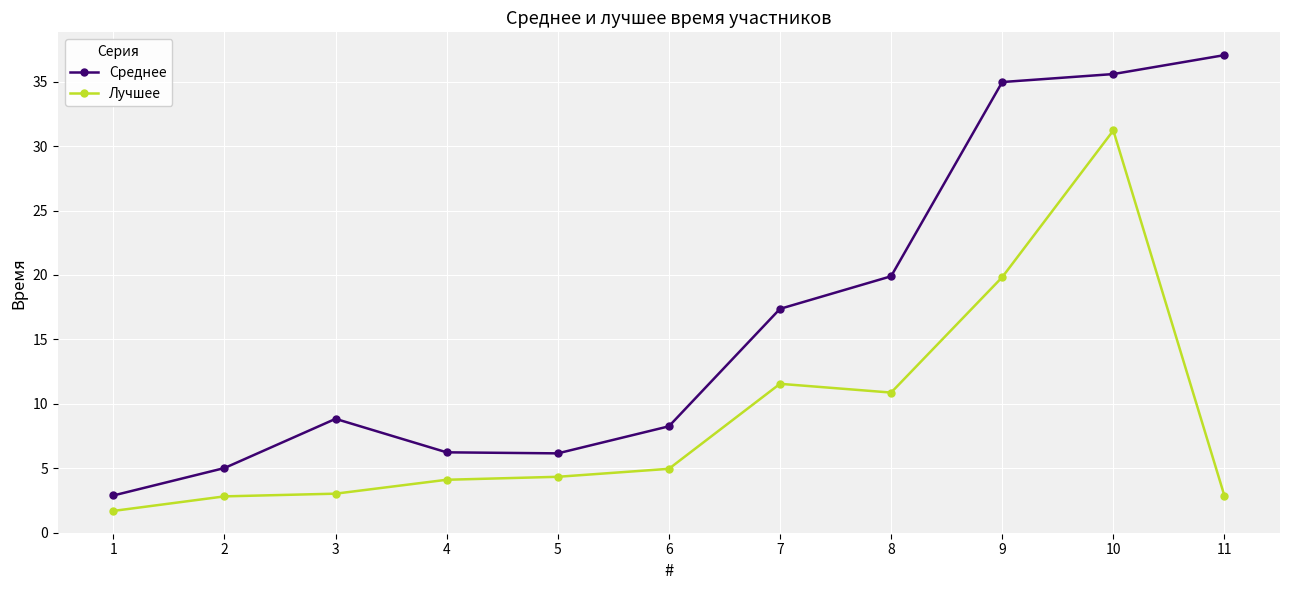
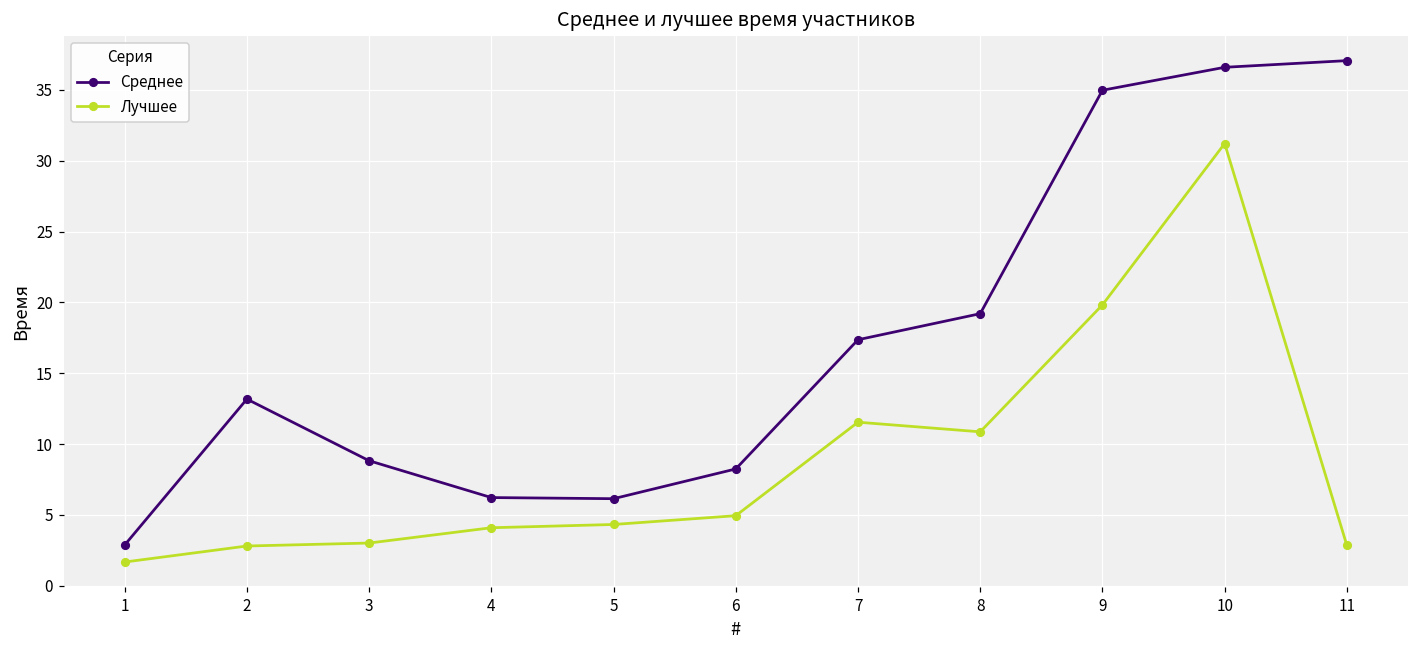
Среднее, 2: 5.0 -> 13.2
Среднее, 8: 19.9 -> 19.2
Среднее, 10: 35.6 -> 36.6
